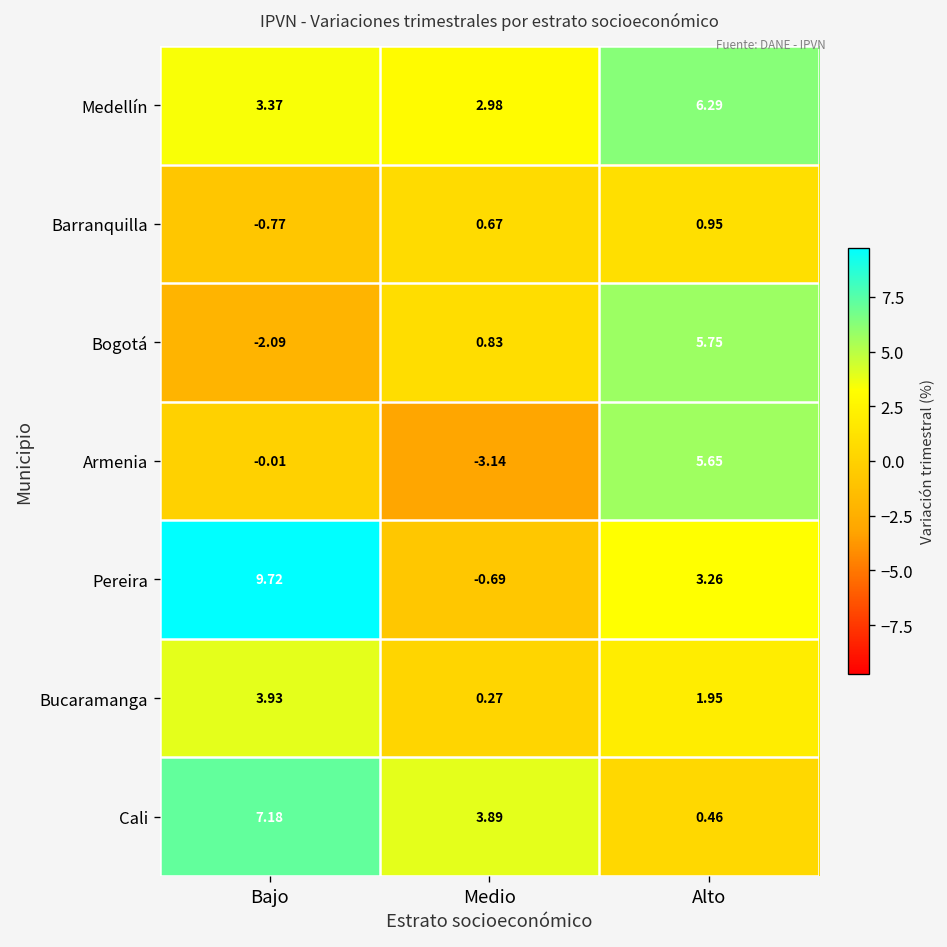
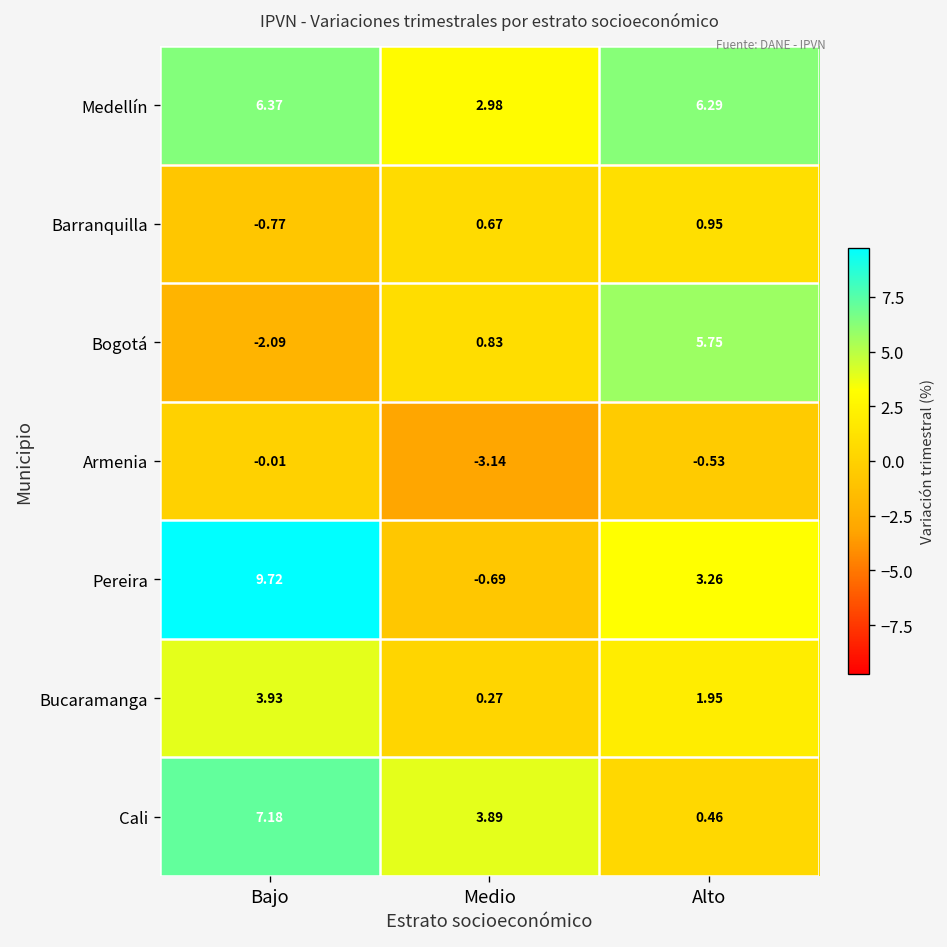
Medellín, Bajo: 3.37 -> 6.37
Armenia, Alto: 5.65 -> -0.53
